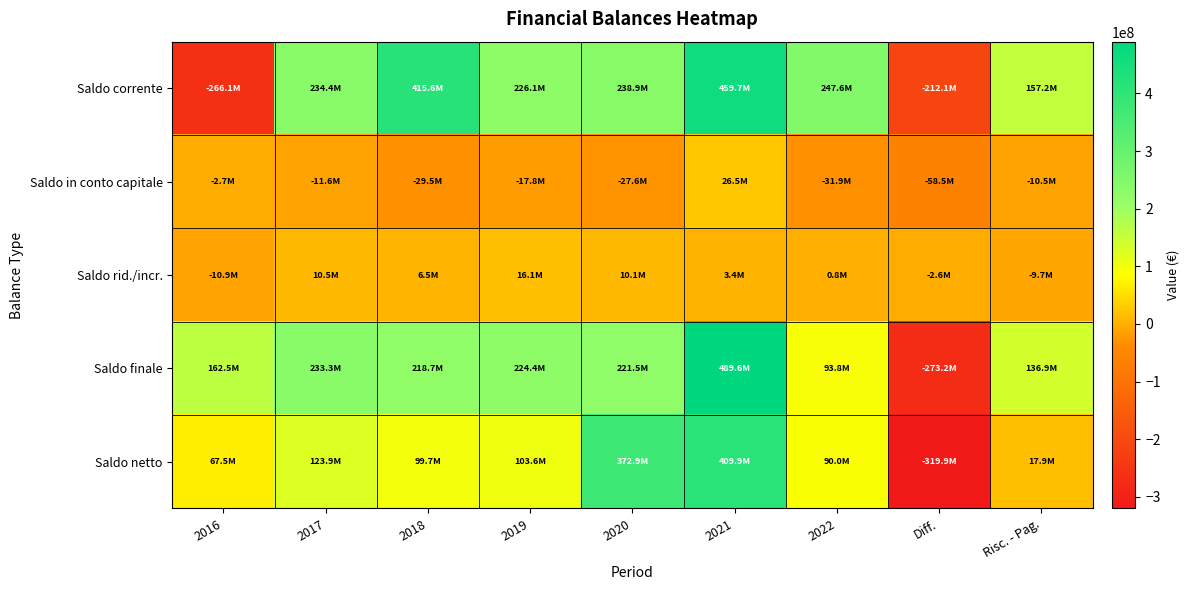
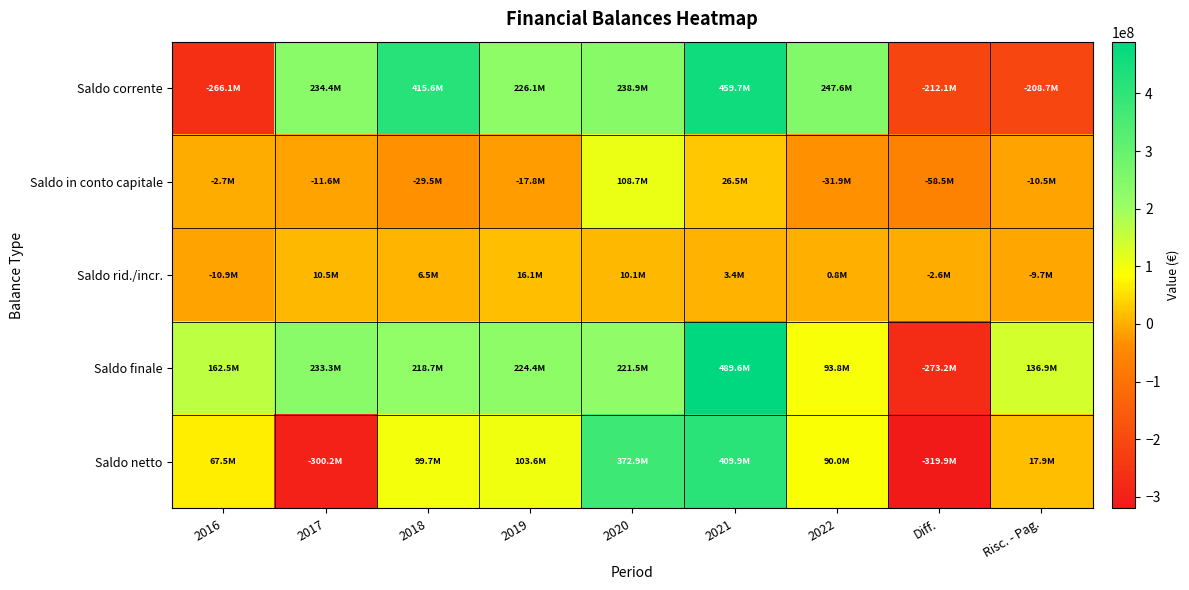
Saldo corrente, Risc. - Pag.: 157.2M -> -208.7M
Saldo in conto capitale, 2020: -27.6M -> 108.7M
Saldo netto, 2017: 123.9M -> -300.2M
